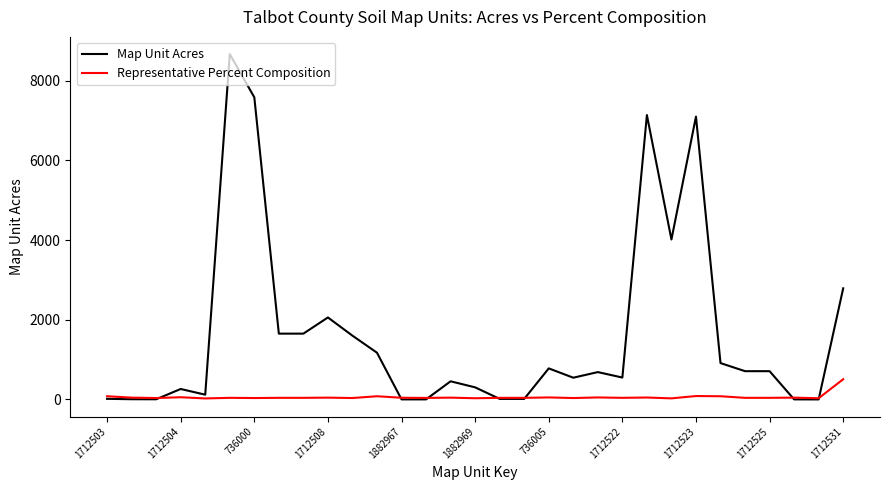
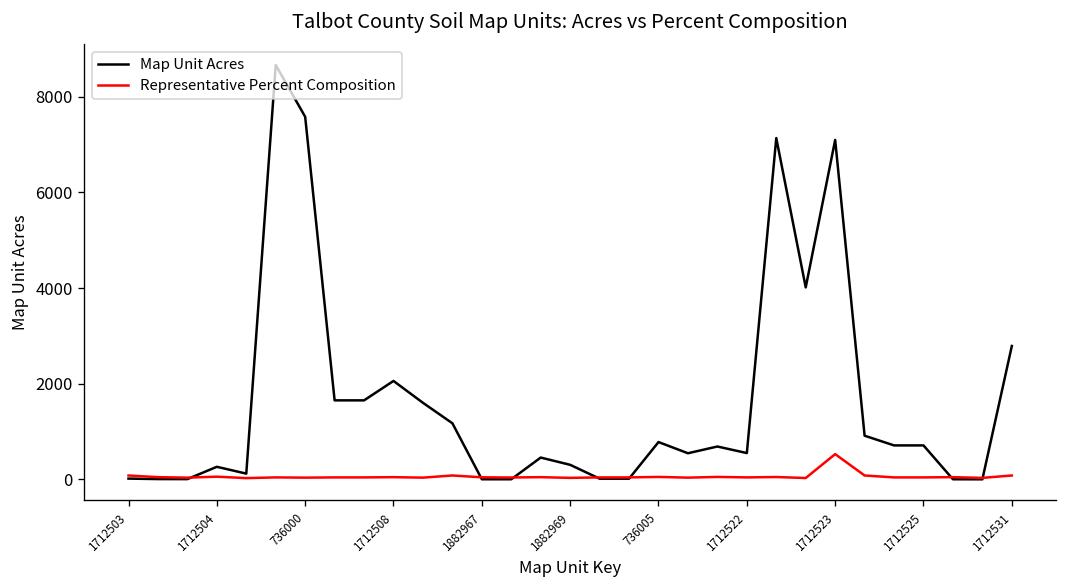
Representative Percent Composition, 1712523: 100 -> 500
Representative Percent Composition, 1712531: 500 -> 100
